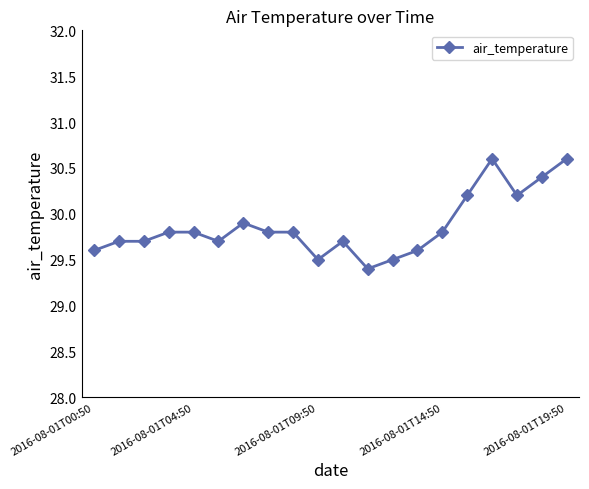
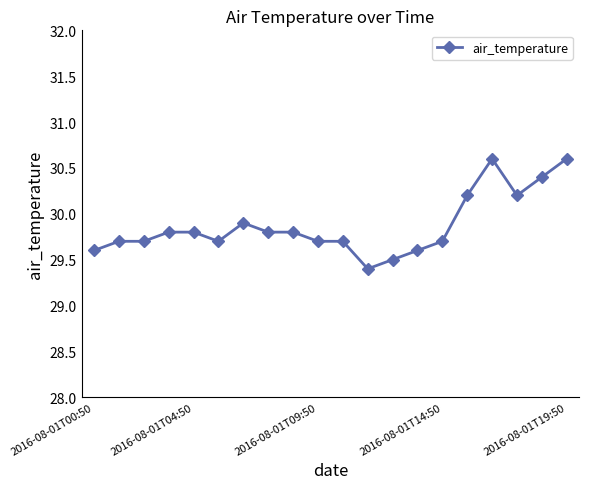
2016-08-01T09:50: 29.5 -> 29.7
2016-08-01T14:50: 29.8 -> 29.7
